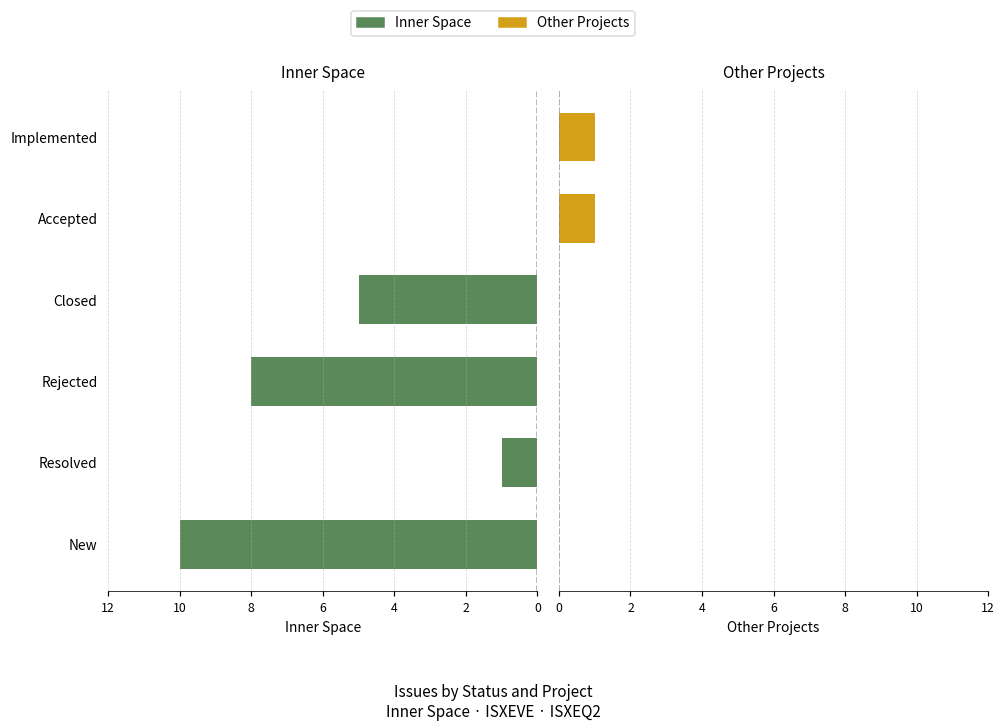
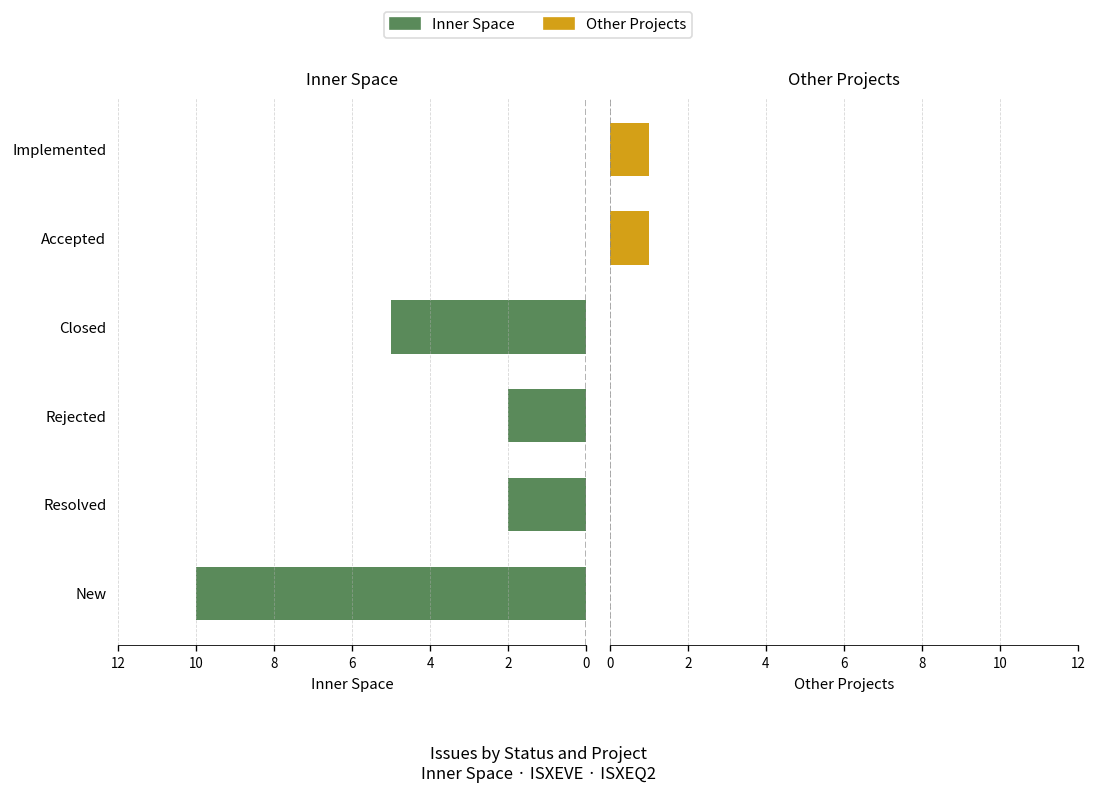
Inner Space, Rejected: 8 -> 2
Inner Space, Resolved: 1 -> 2
